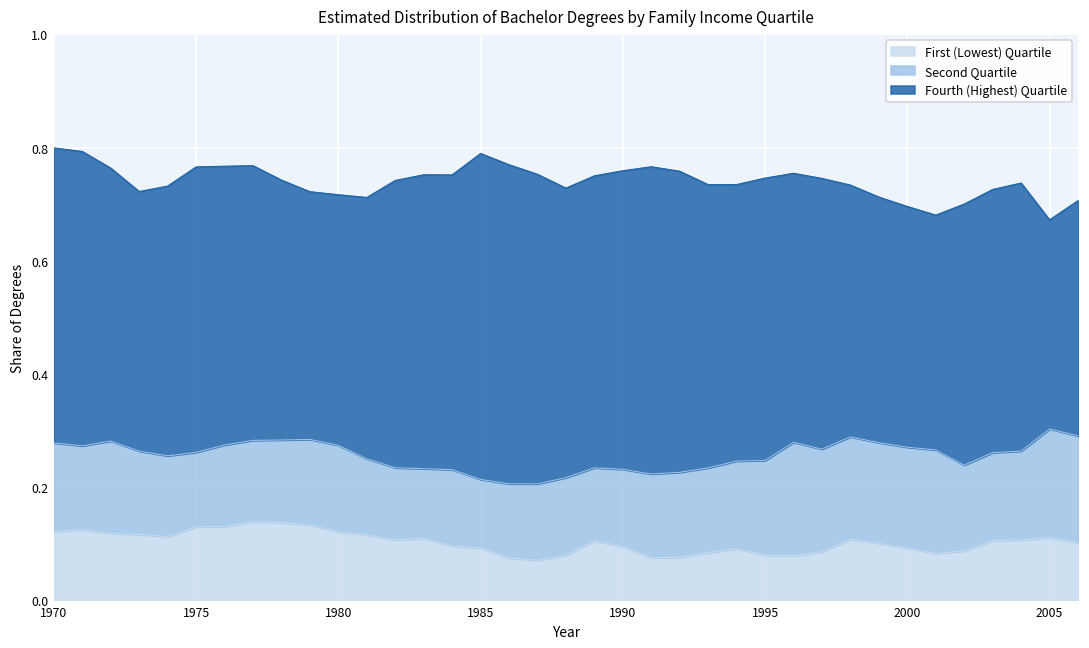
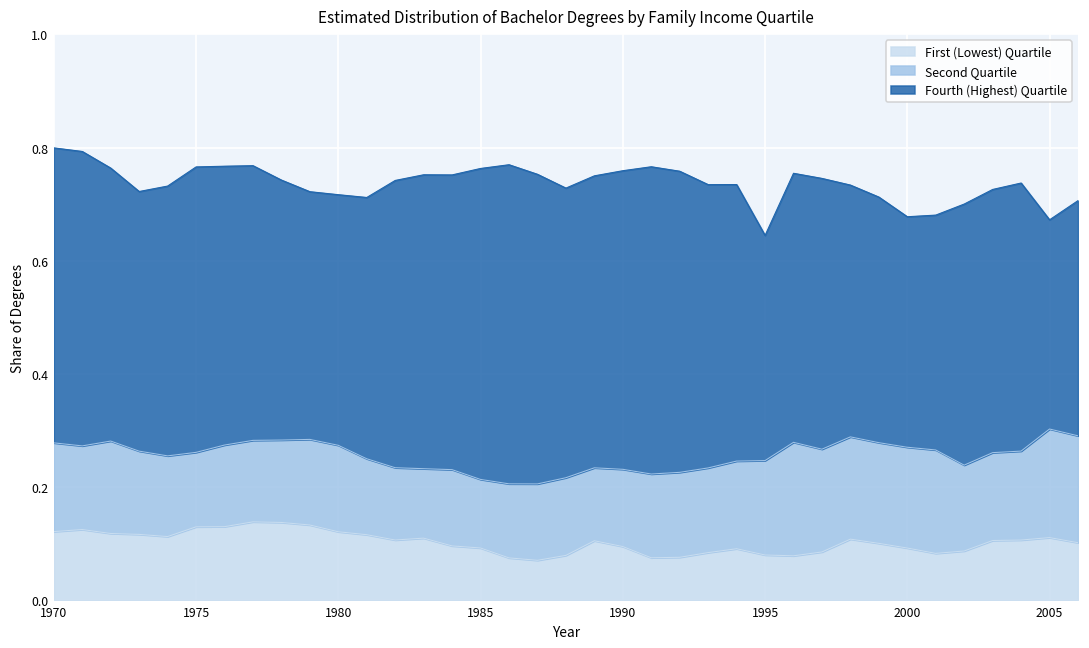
Fourth (Highest) Quartile, 1985: 0.58 -> 0.55
Fourth (Highest) Quartile, 1995: 0.50 -> 0.40
Fourth (Highest) Quartile, 2000: 0.43 -> 0.41
